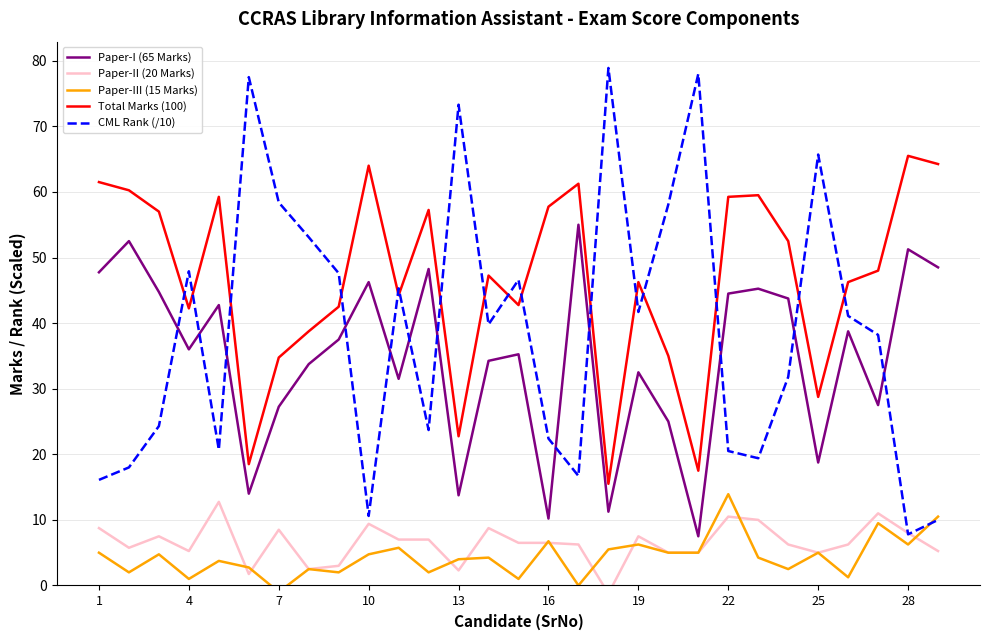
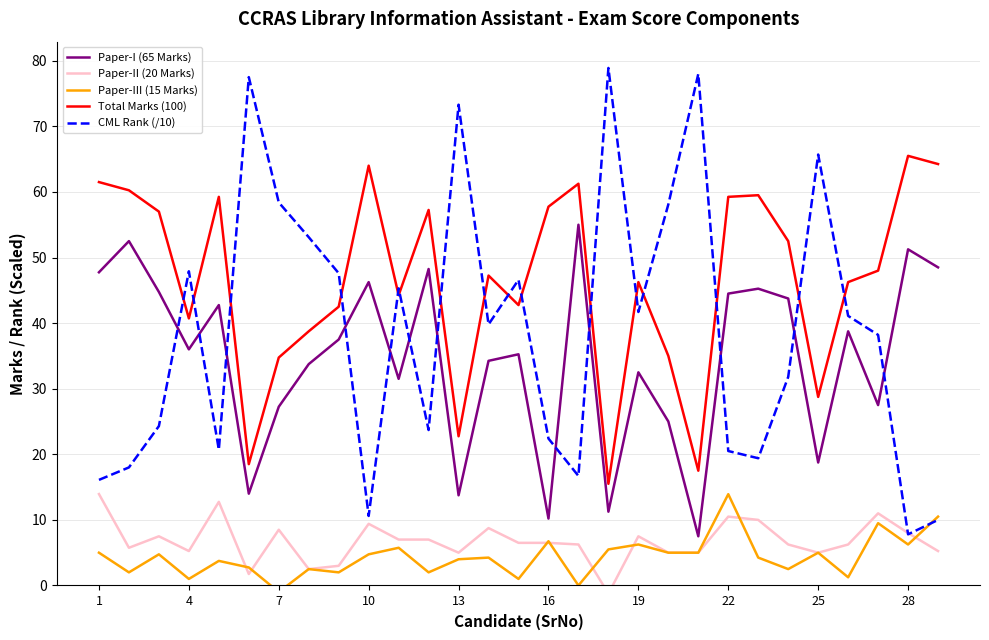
Paper-II (20 Marks), 1: 9 -> 14
Total Marks (100), 4: 42 -> 41
Paper-II (20 Marks), 13: 2 -> 5
